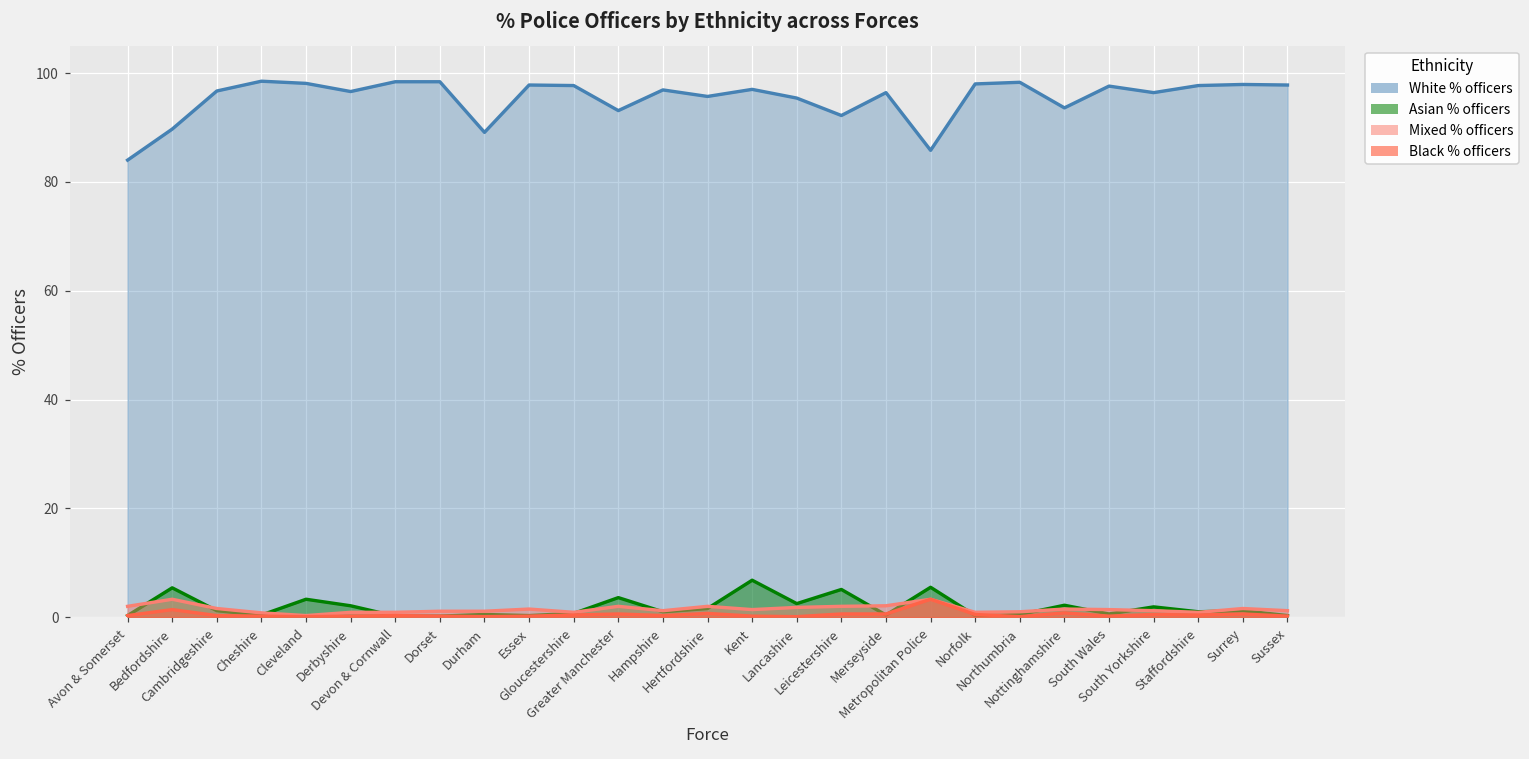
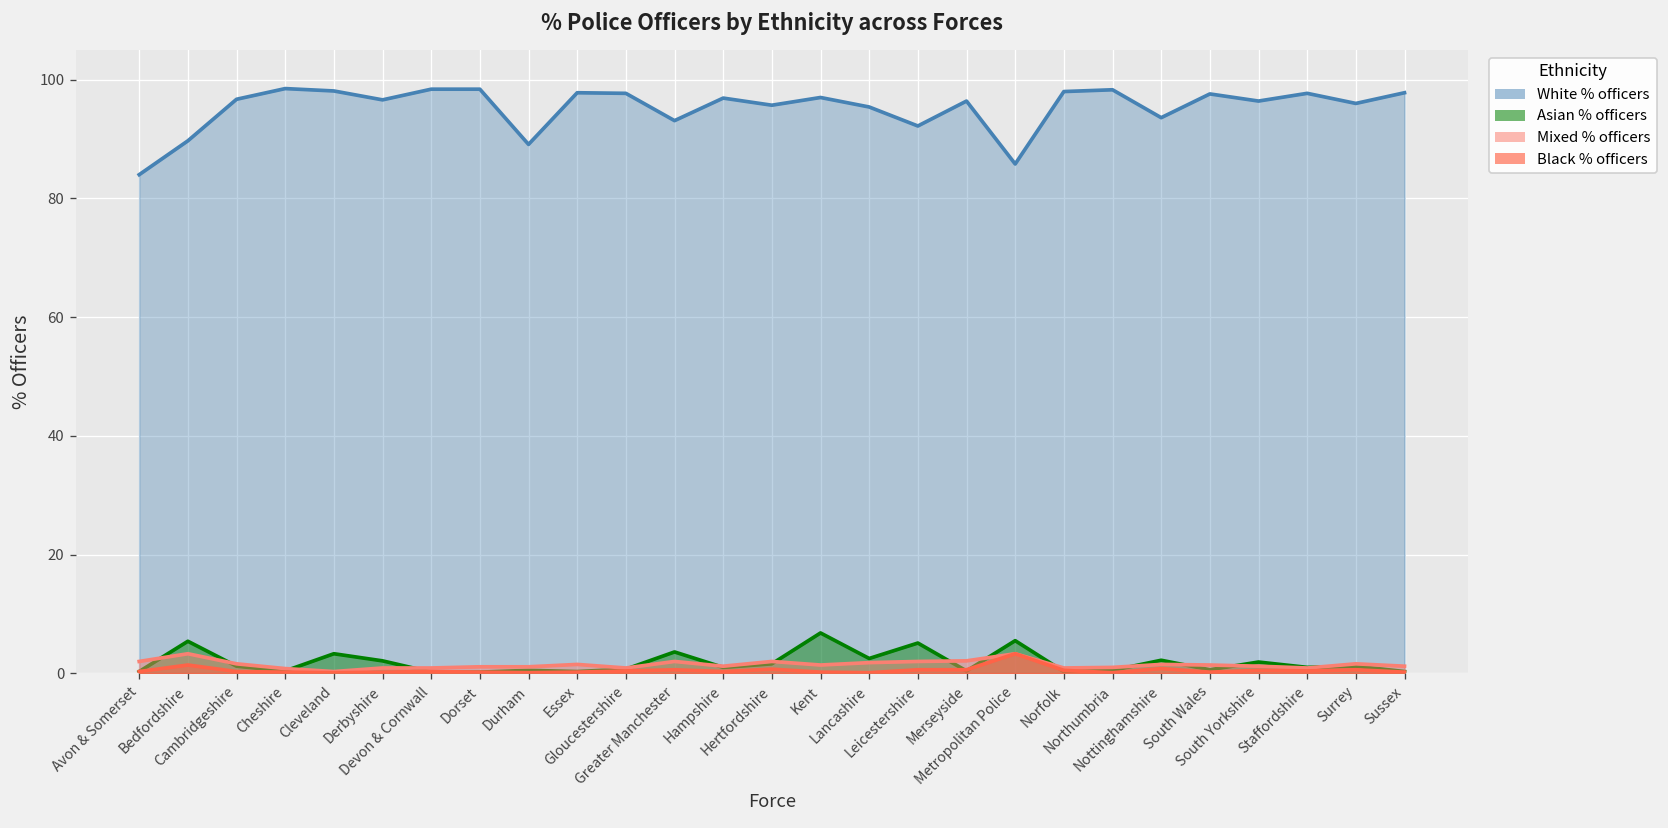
White % officers, Surrey: 98 -> 96
